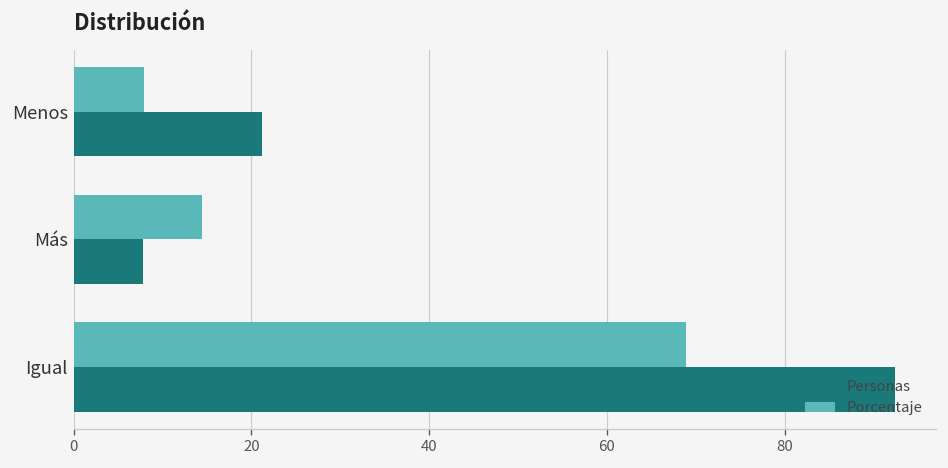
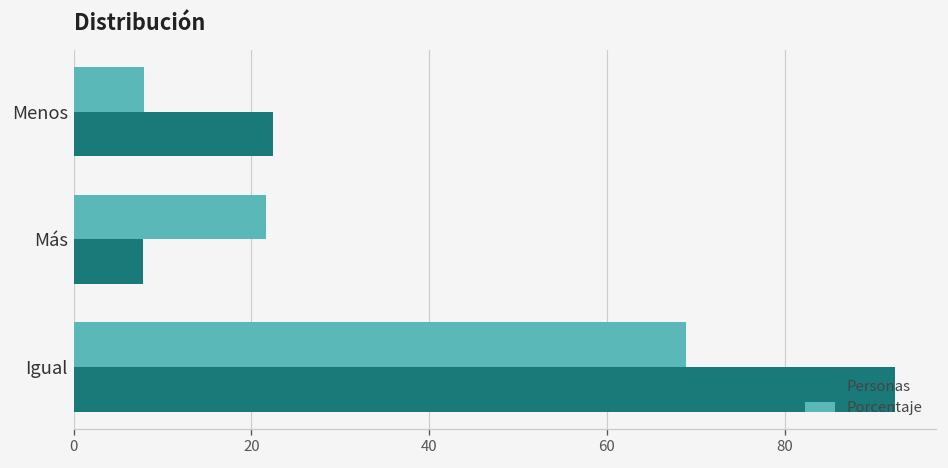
Personas, Menos: 21 -> 22
Porcentaje, Más: 14 -> 22
